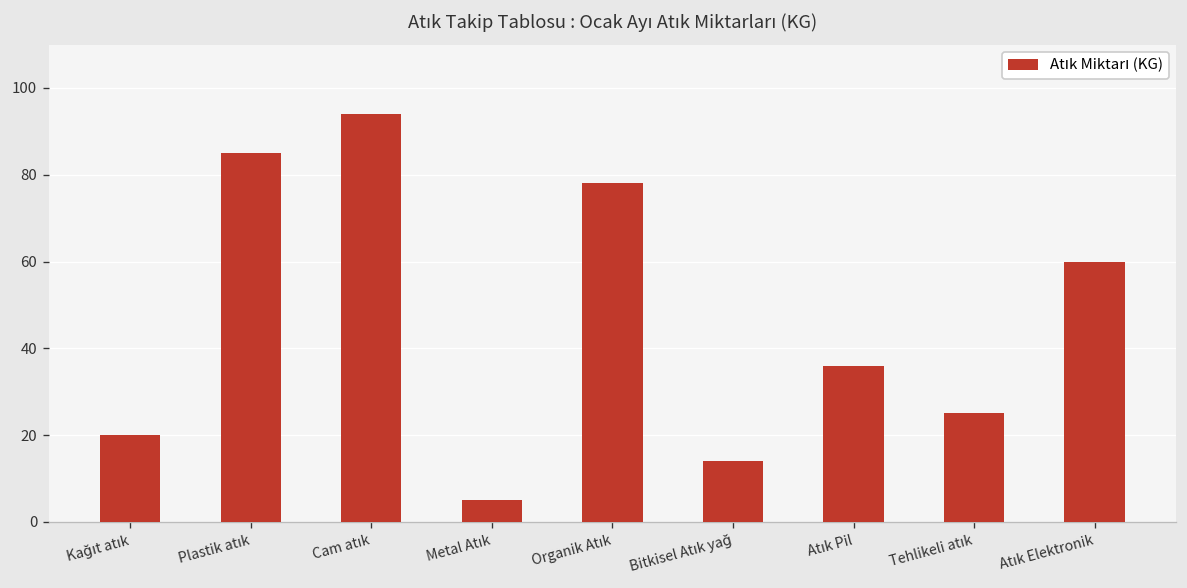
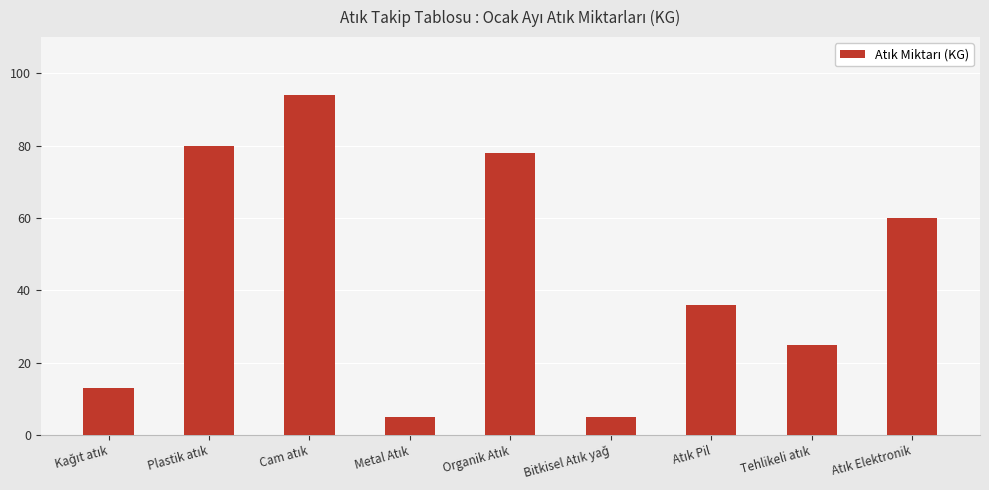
Kağıt atık: 20 -> 13
Plastik atık: 85 -> 80
Bitkisel Atık yağ: 14 -> 5
